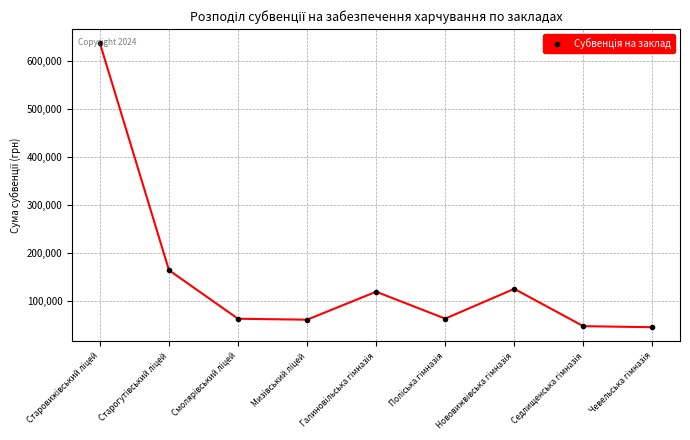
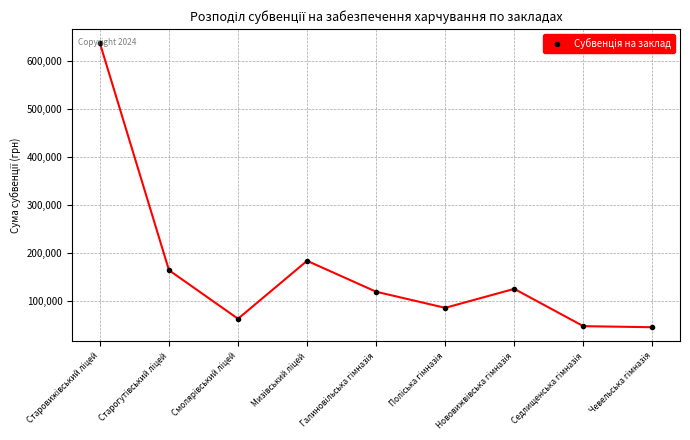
Мизівський ліцей: 60,000 -> 180,000
Поліська гімназія: 60,000 -> 90,000
